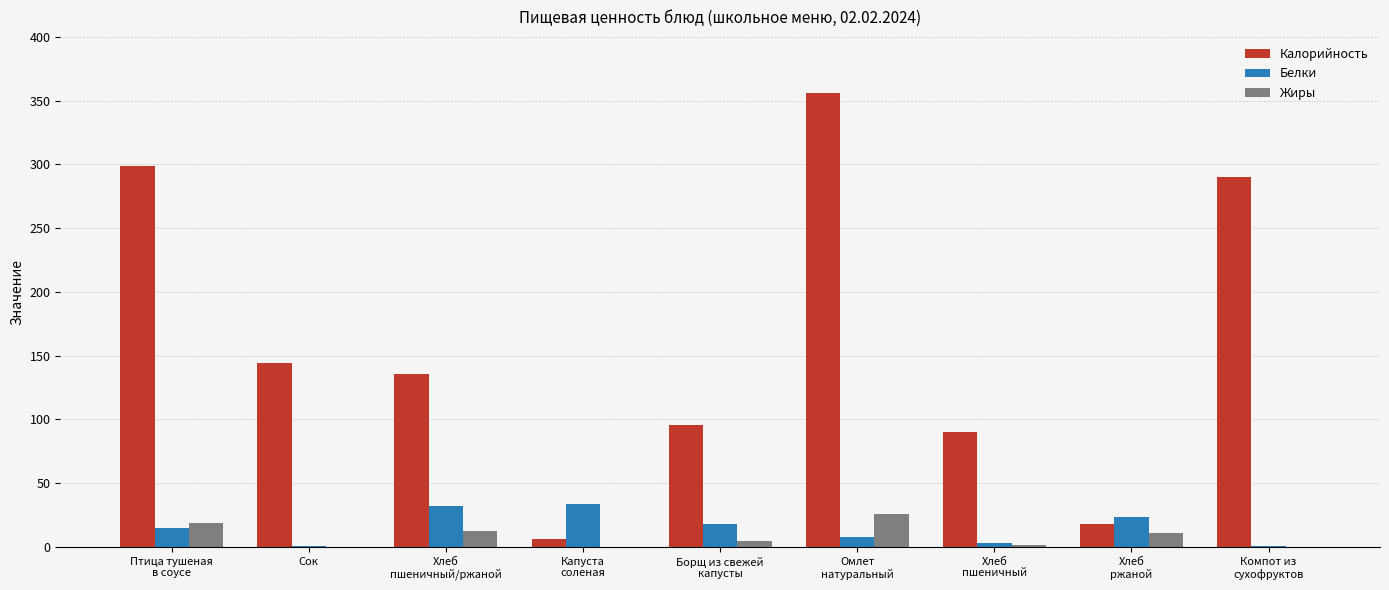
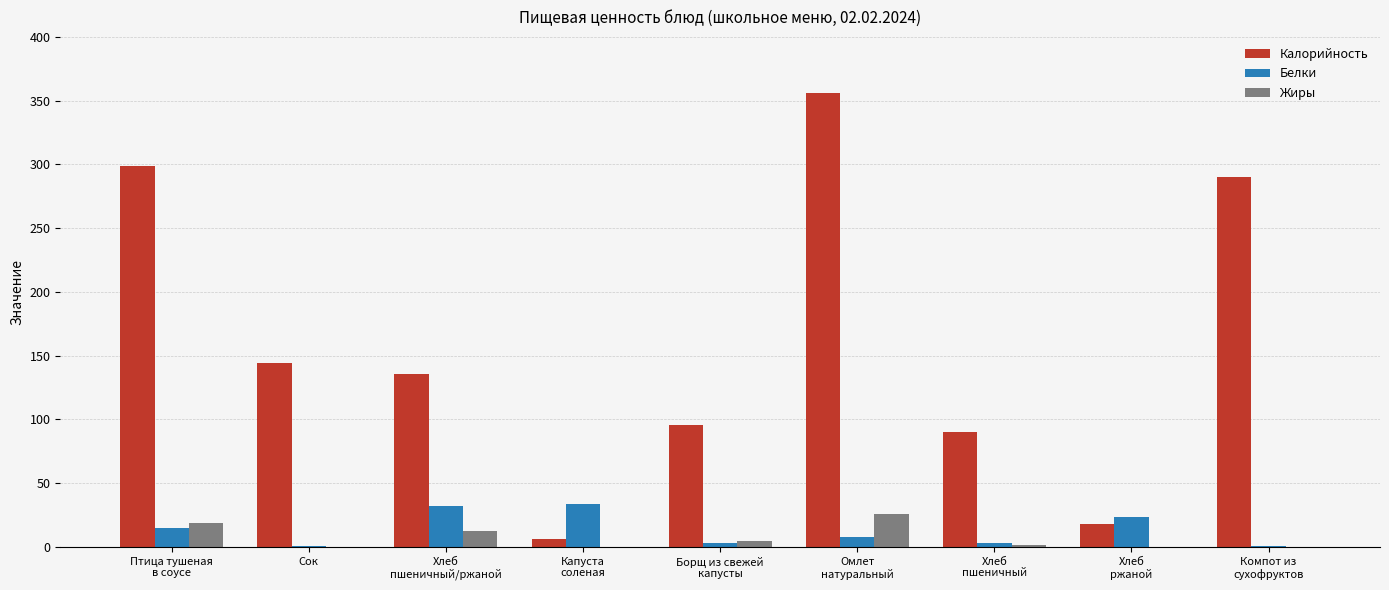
Белки, Борщ из свежей капусты: 18 -> 3
Жиры, Хлеб ржаной: 11 -> 0
